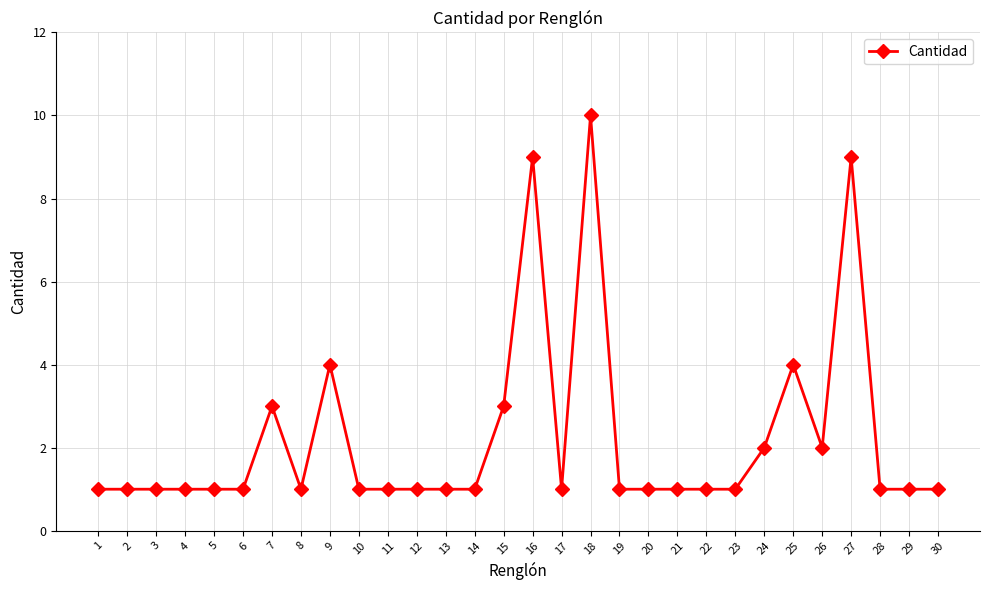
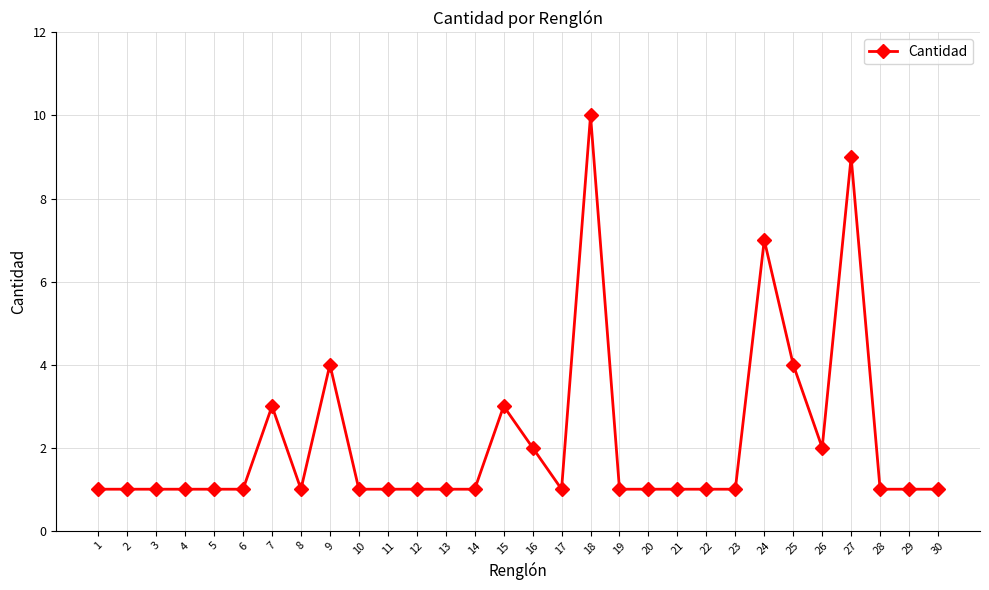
16: 9 -> 2
24: 2 -> 7
